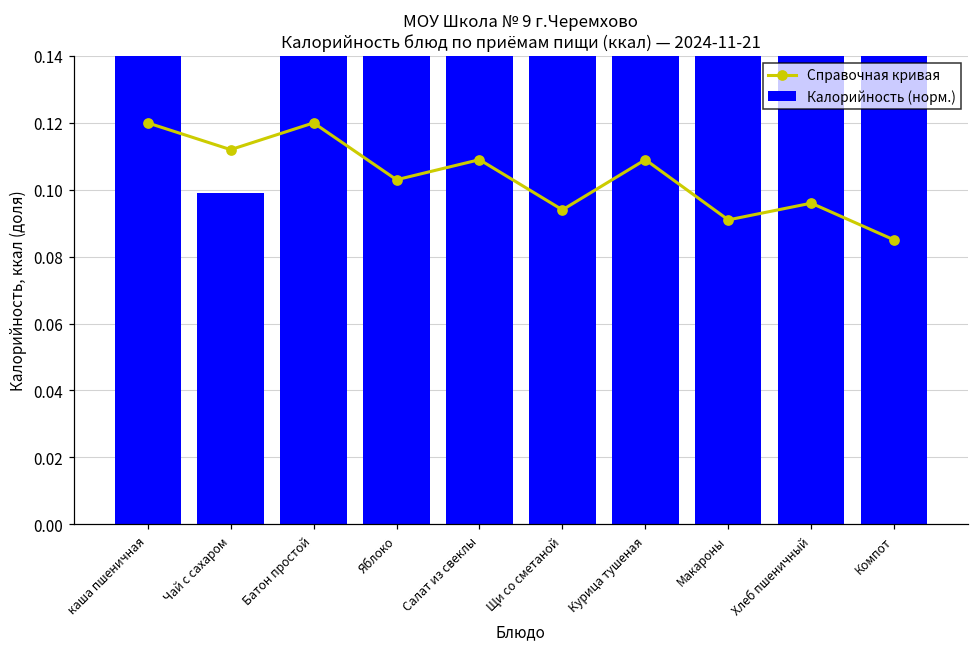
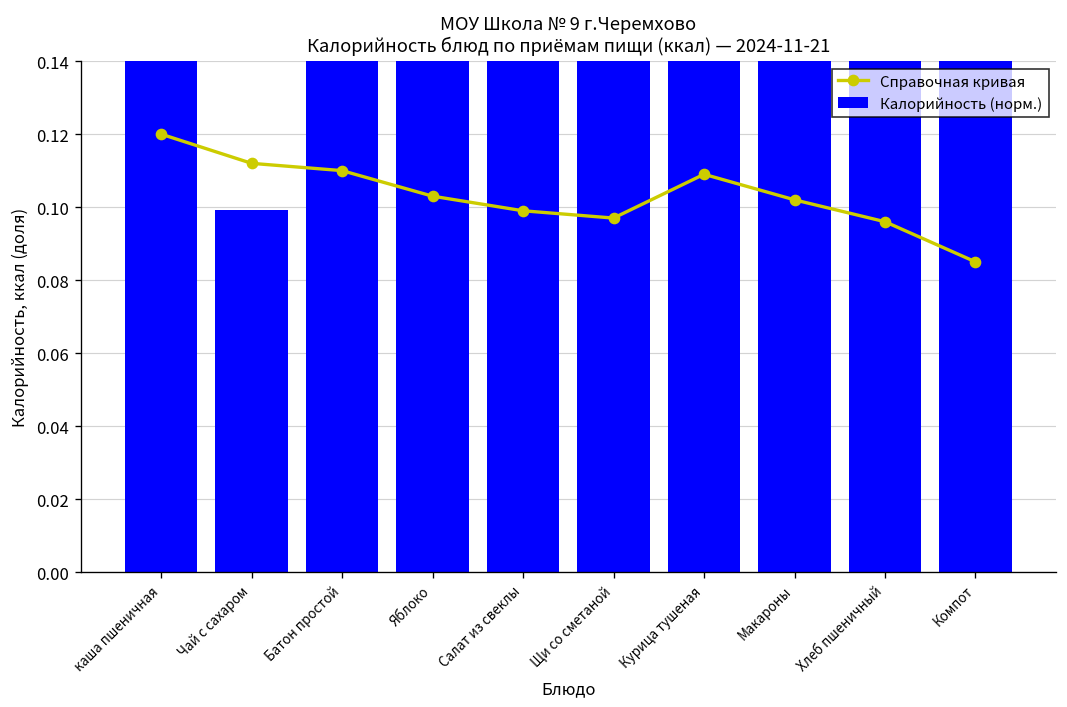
Справочная кривая, Батон простой: 0.12 -> 0.11
Справочная кривая, Салат из свеклы: 0.109 -> 0.099
Справочная кривая, Щи со сметаной: 0.094 -> 0.097
Справочная кривая, Макароны: 0.091 -> 0.102
